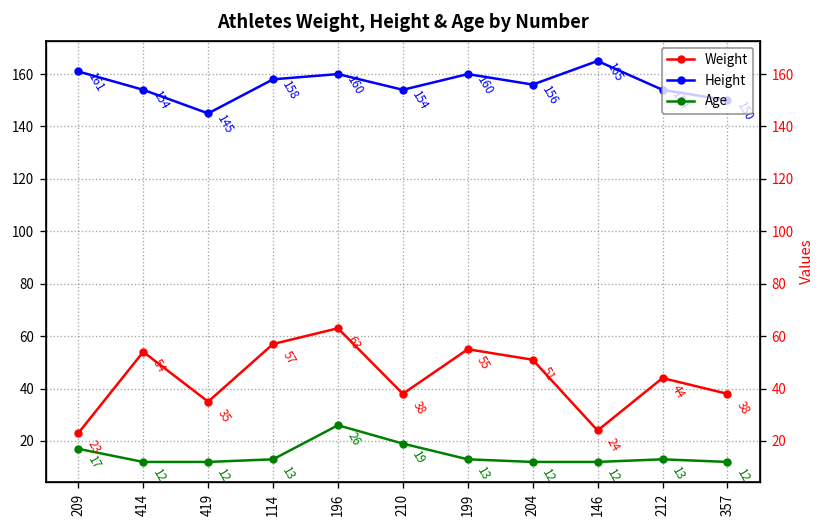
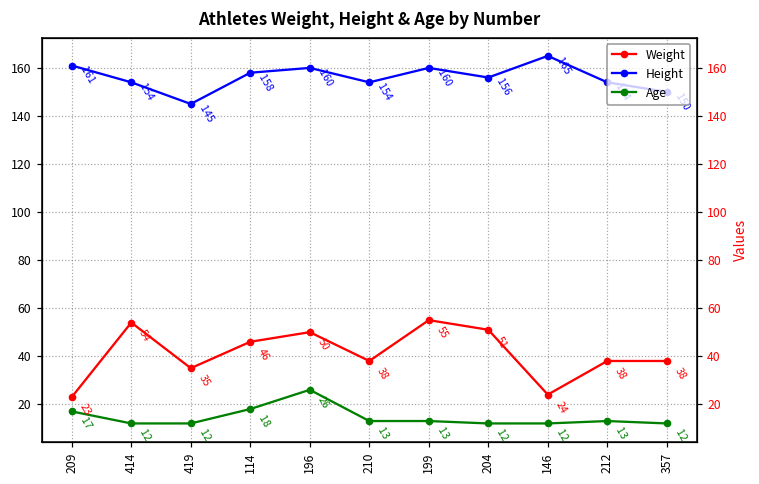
Weight, 114: 57 -> 46
Age, 114: 13 -> 18
Weight, 196: 63 -> 50
Age, 210: 19 -> 13
Weight, 212: 44 -> 38
